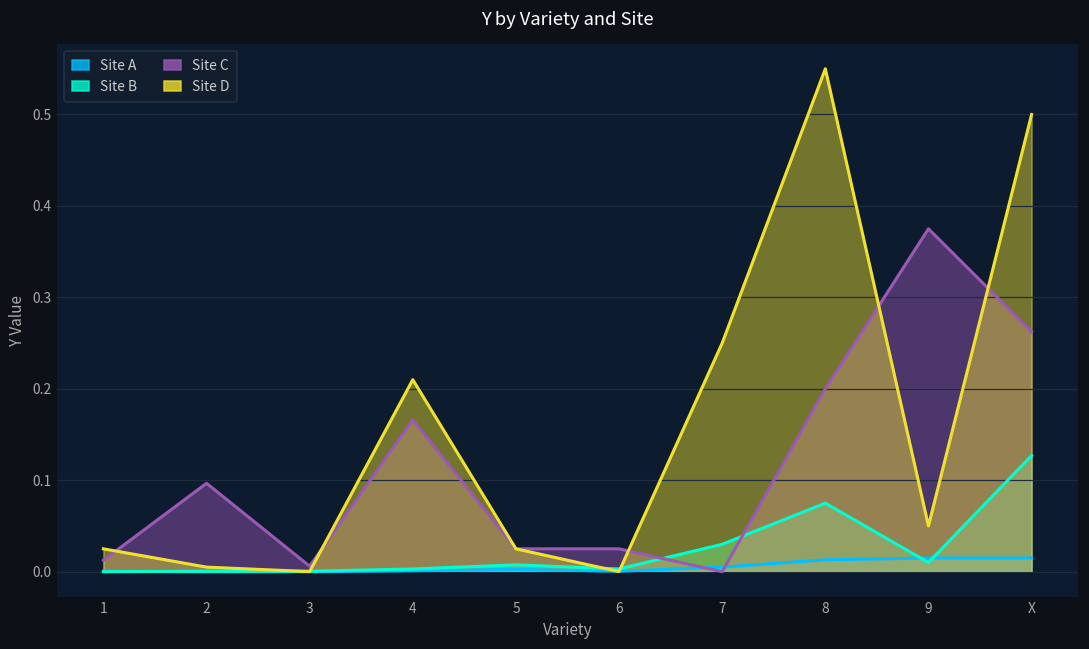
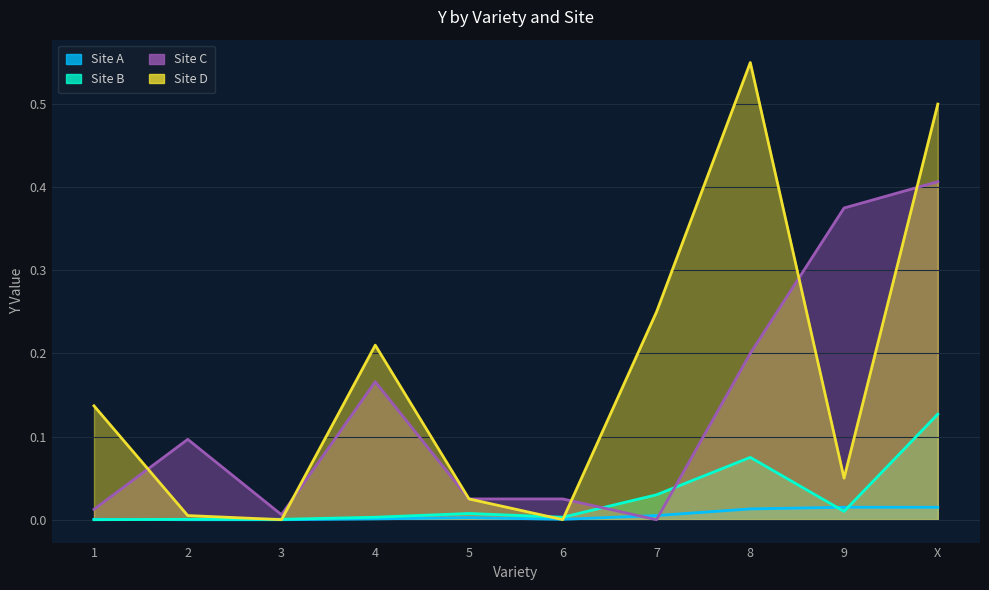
Site D, 1: 0.03 -> 0.14
Site C, X: 0.26 -> 0.41
